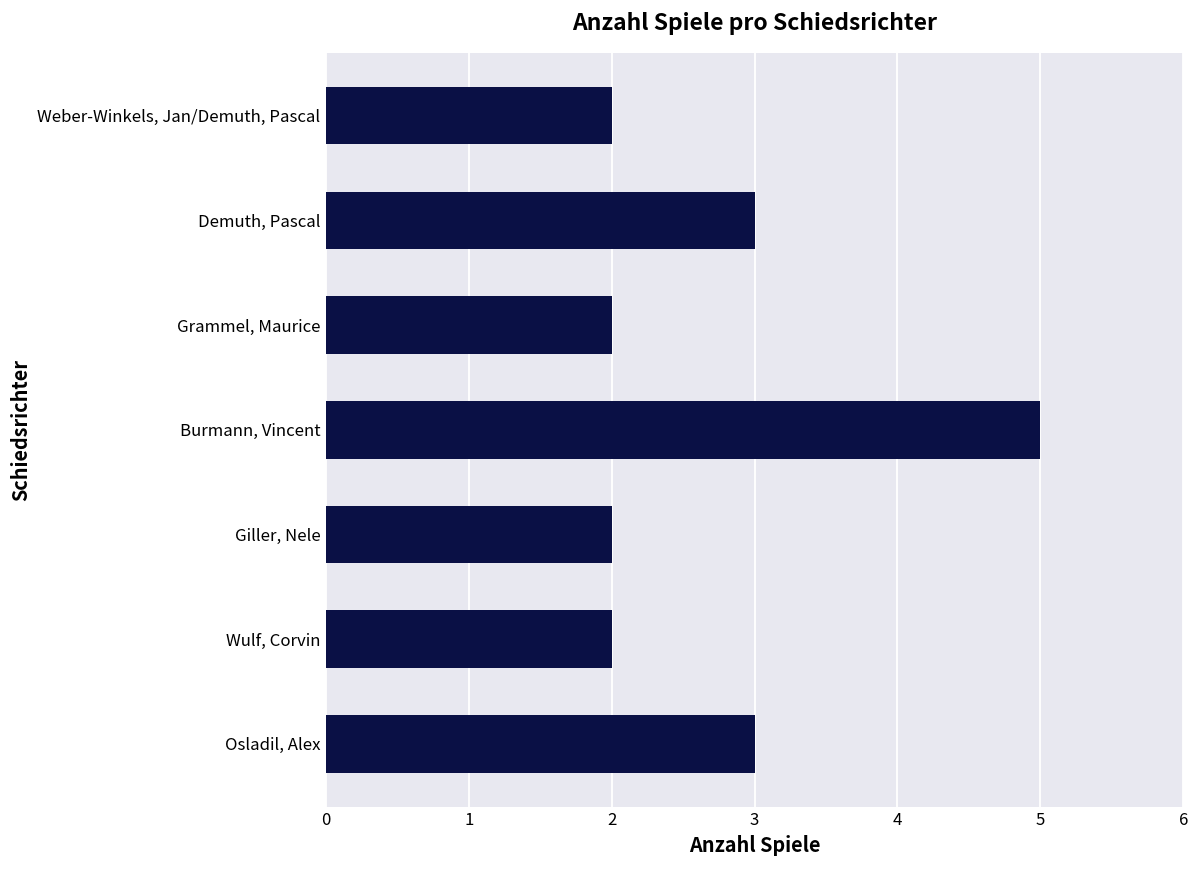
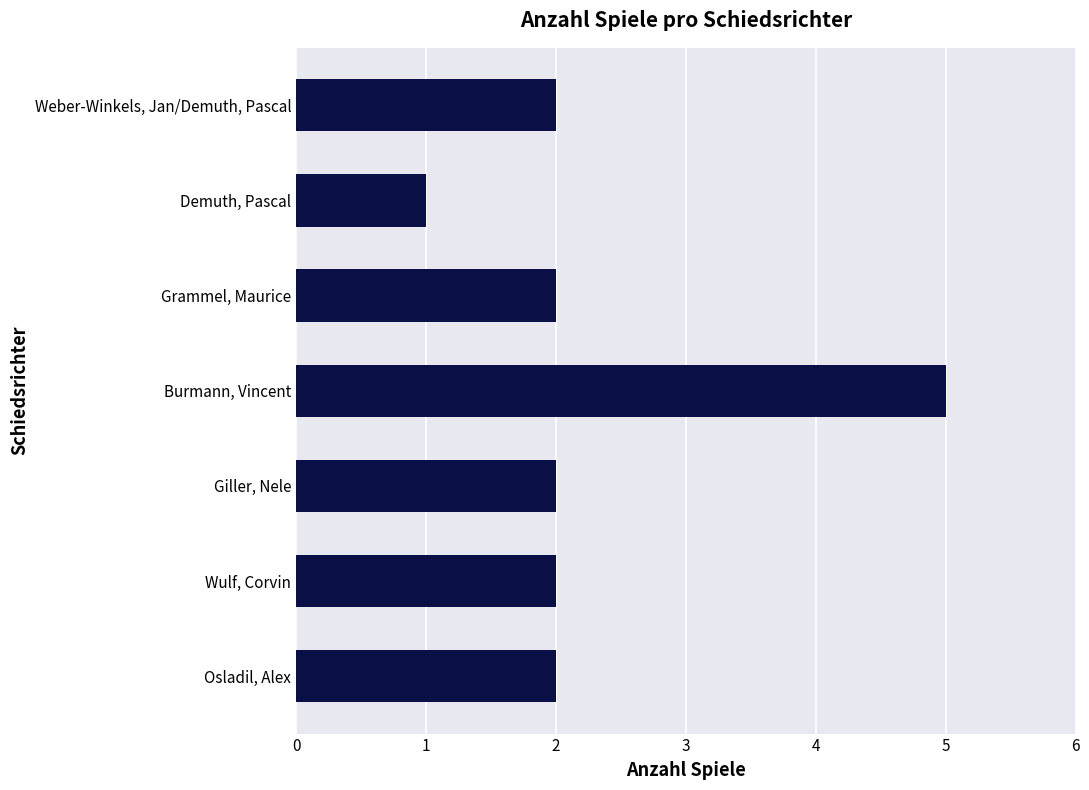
Demuth, Pascal: 3 -> 1
Osladil, Alex: 3 -> 2
